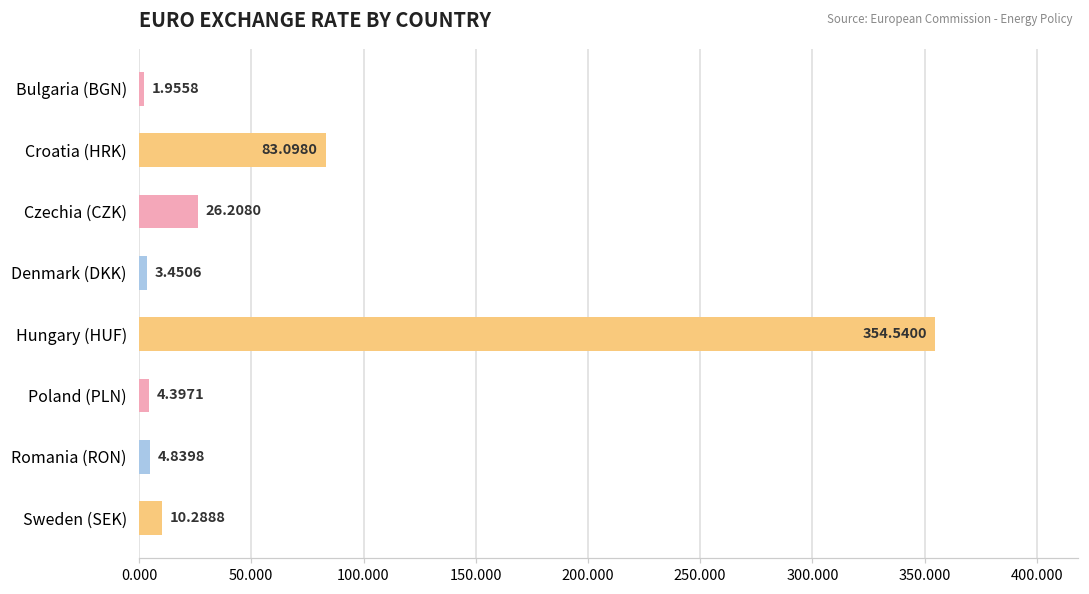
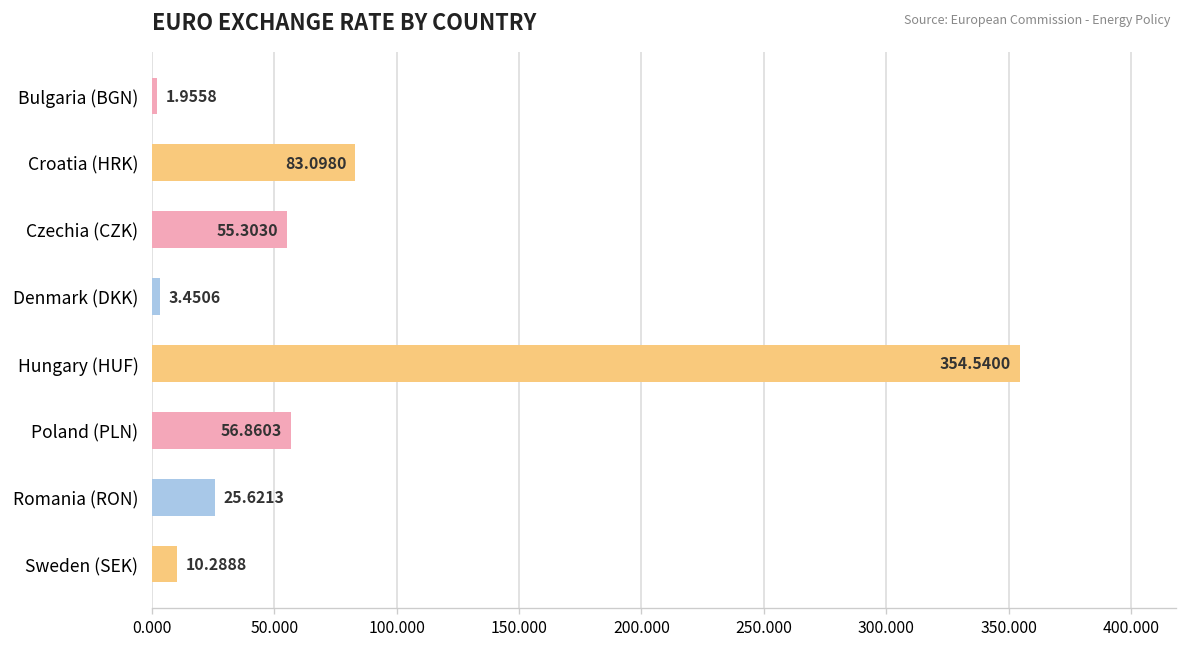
Czechia (CZK): 26.2080 -> 55.3030
Poland (PLN): 4.3971 -> 56.8603
Romania (RON): 4.8398 -> 25.6213
